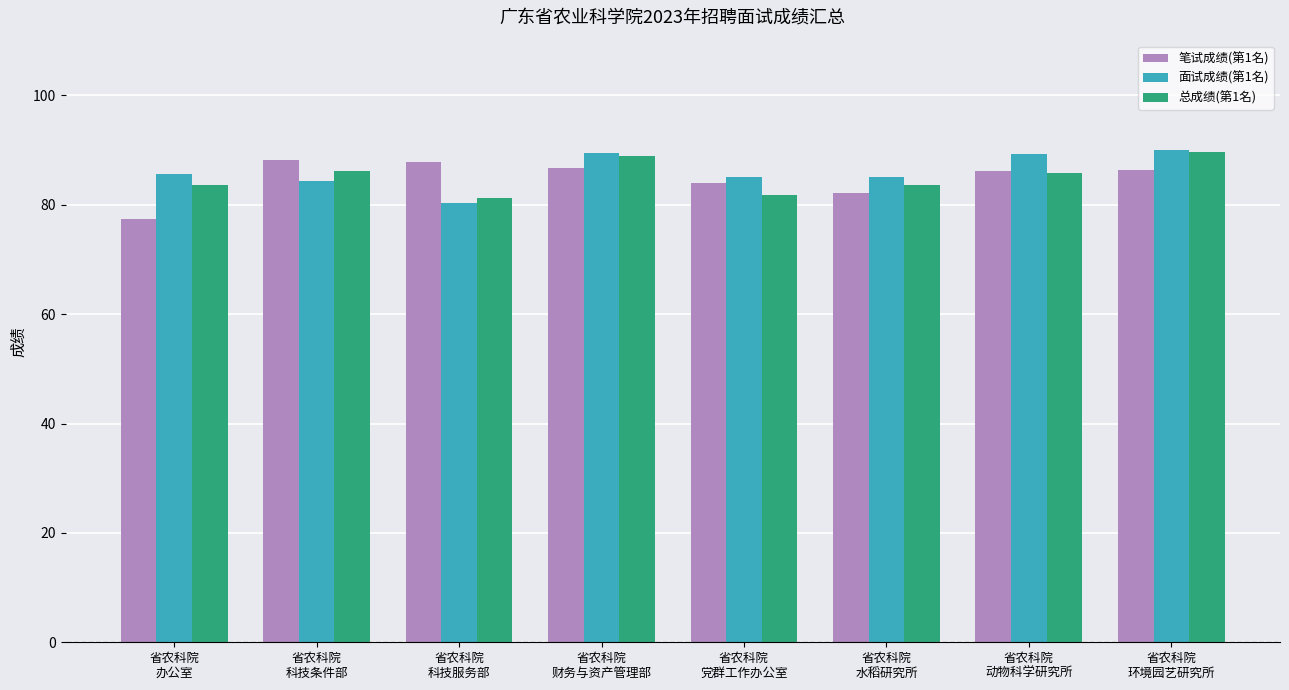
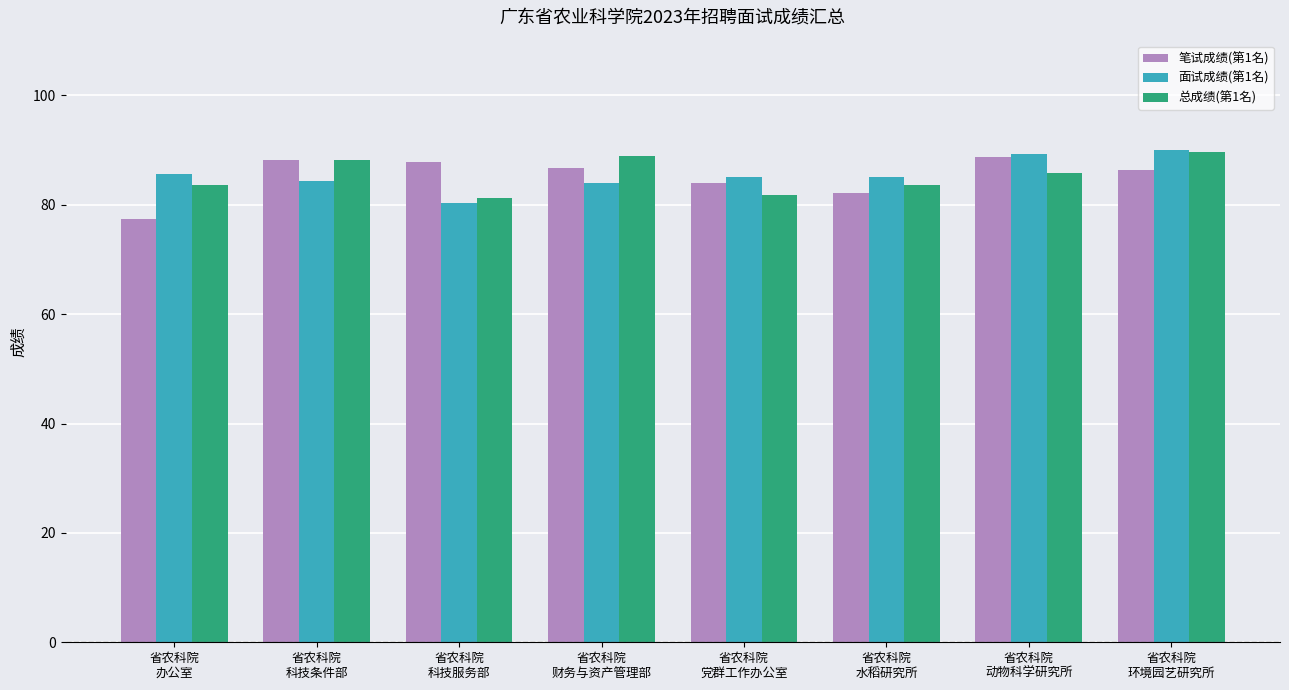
总成绩(第1名), 省农科院 科技条件部: 86 -> 88
面试成绩(第1名), 省农科院 财务与资产管理部: 89 -> 84
笔试成绩(第1名), 省农科院 动物科学研究所: 86 -> 89
